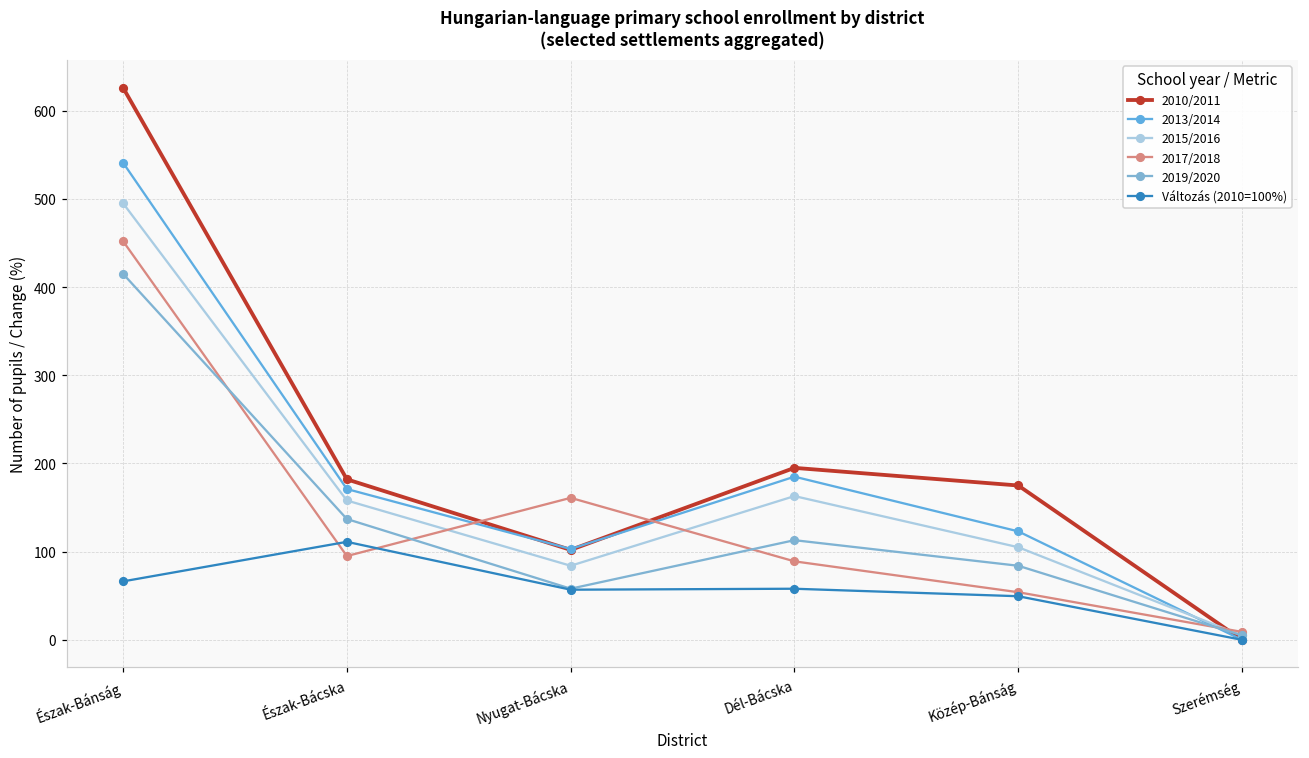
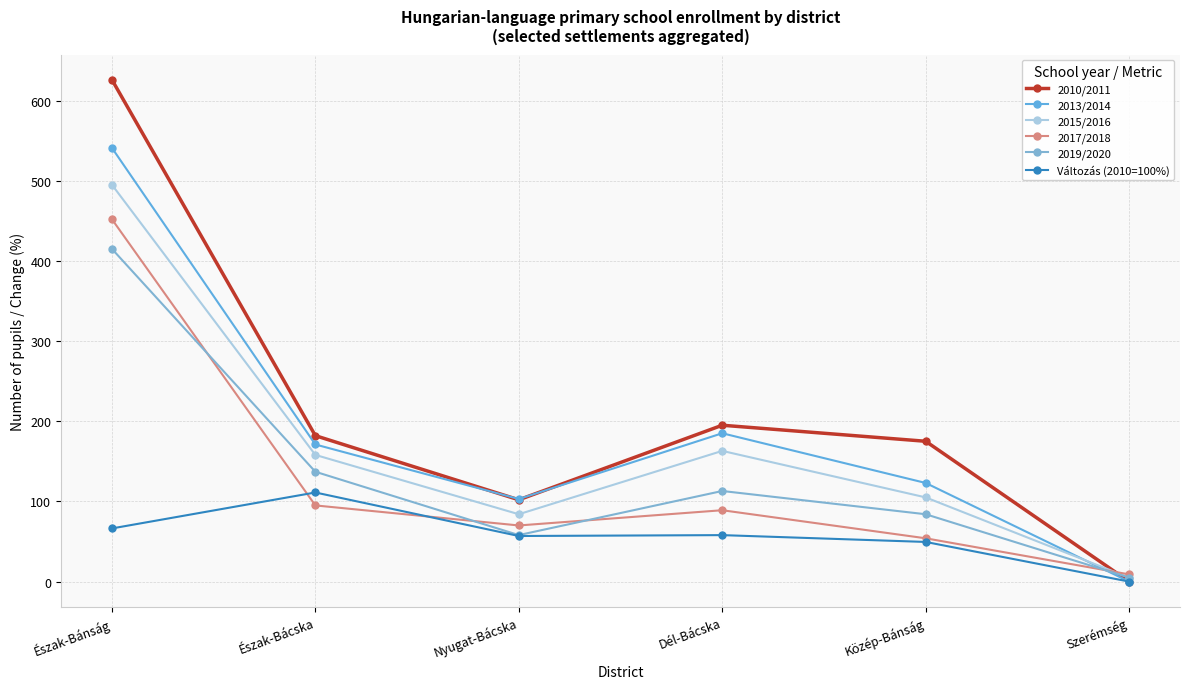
2017/2018, Nyugat-Bácska: 160 -> 70
